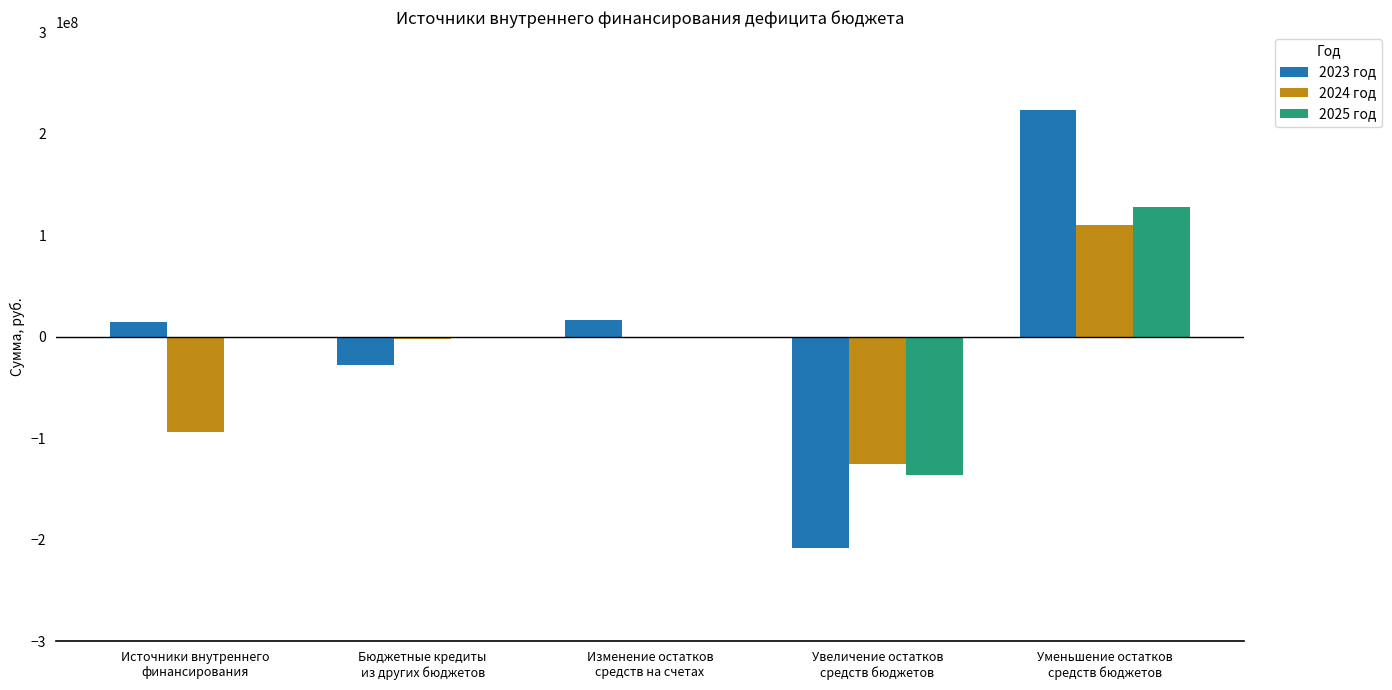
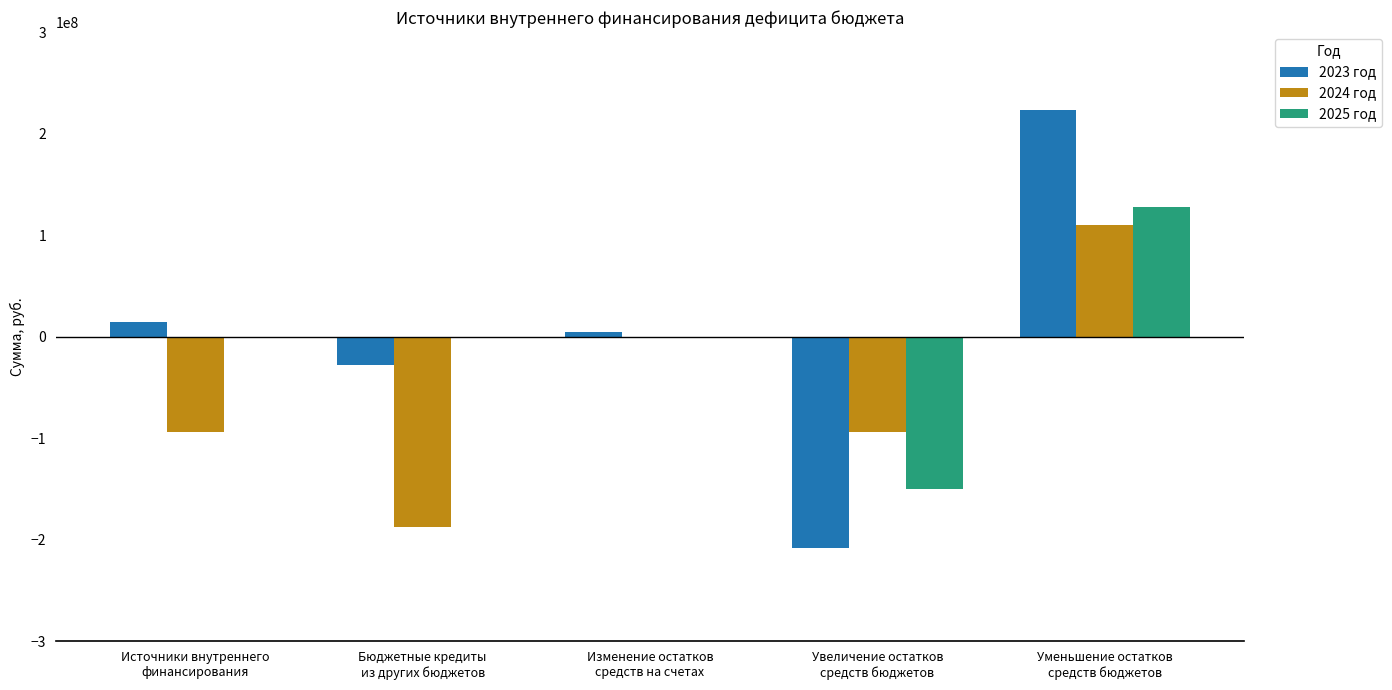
2024 год, Бюджетные кредиты из других бюджетов: -2000000 -> -188000000
2023 год, Изменение остатков средств на счетах: 16000000 -> 5000000
2024 год, Увеличение остатков средств бюджетов: -125000000 -> -94000000
2025 год, Увеличение остатков средств бюджетов: -136000000 -> -150000000
